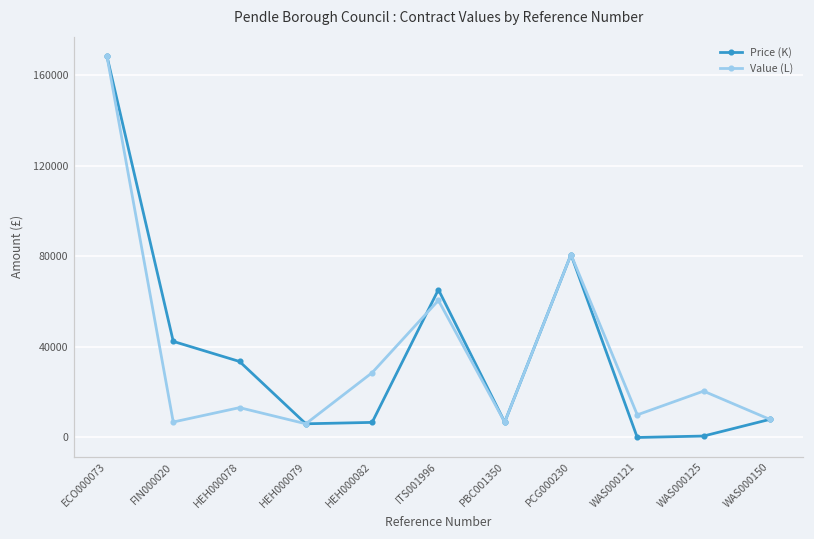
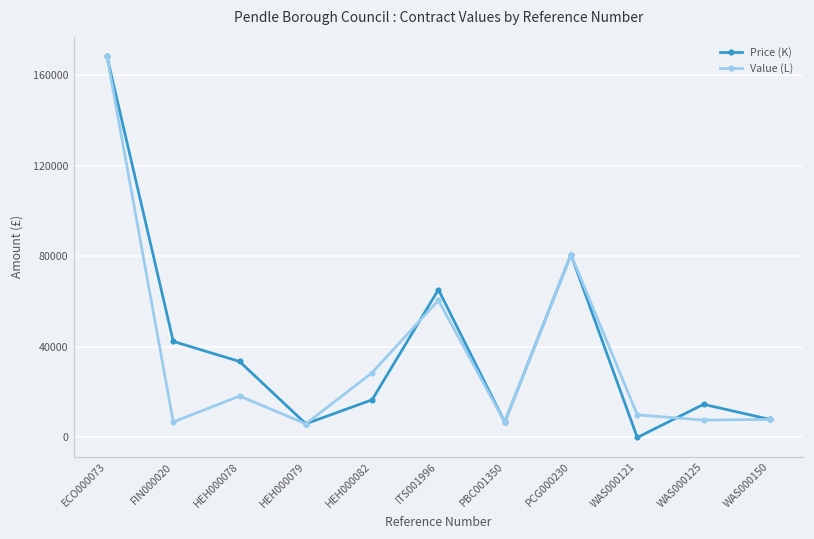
Value (L), HEH000078: 13000 -> 18000
Price (K), HEH000082: 7000 -> 17000
Price (K), WAS000125: 1000 -> 15000
Value (L), WAS000125: 20000 -> 8000
